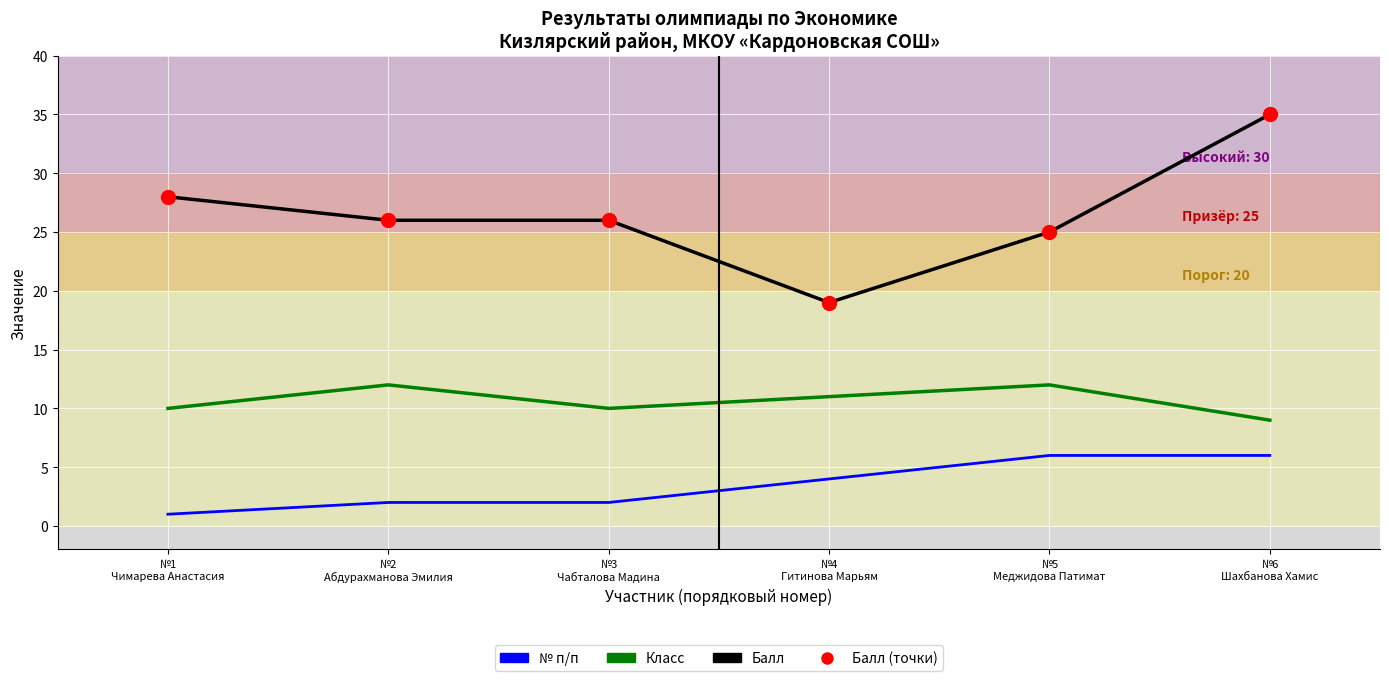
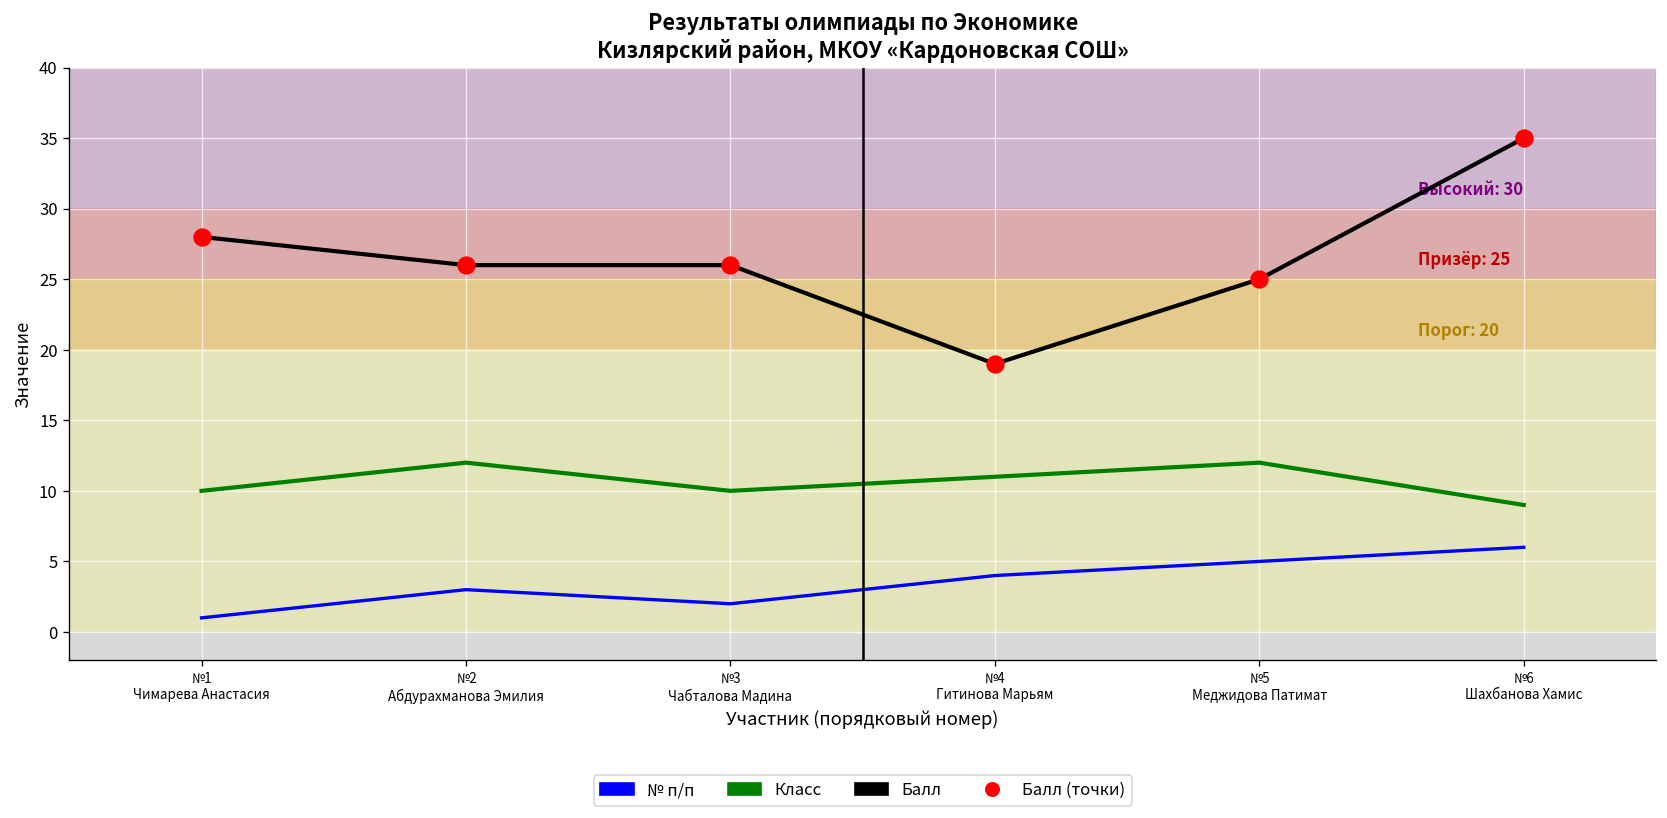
№ п/п, №2 Абдурахманова Эмилия: 2 -> 3
№ п/п, №5 Меджидова Патимат: 6 -> 5
